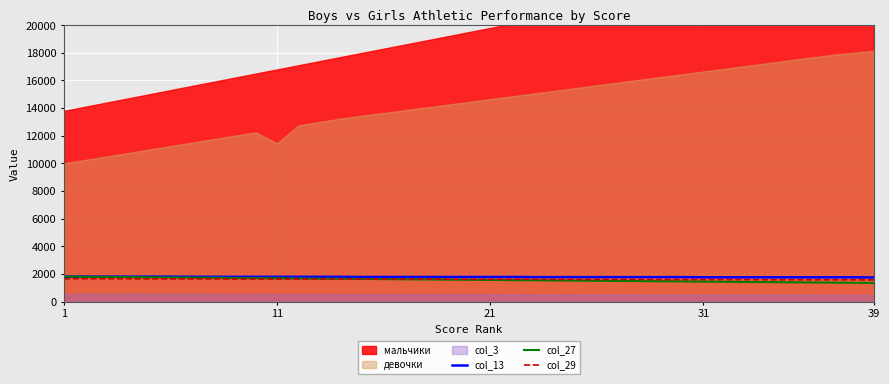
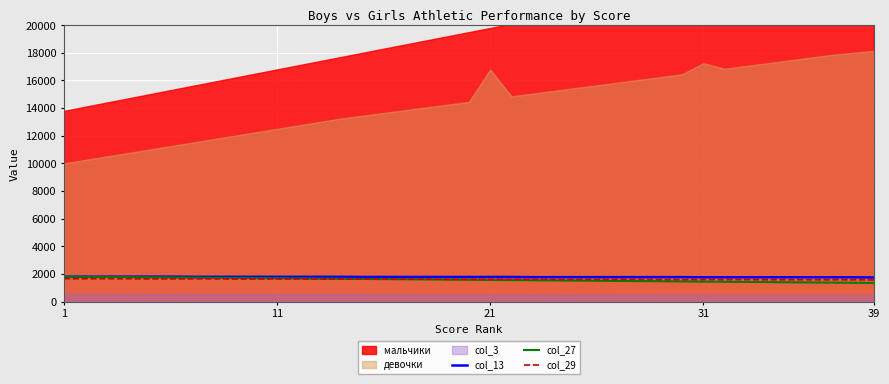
девочки, 11: 11500 -> 12500
девочки, 21: 14700 -> 16800
девочки, 31: 16700 -> 17300
